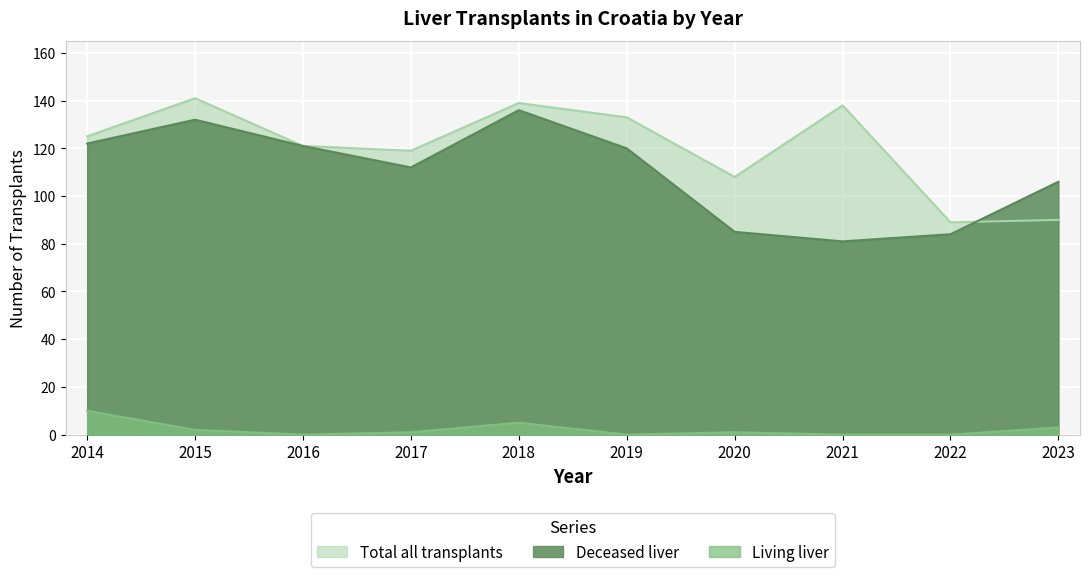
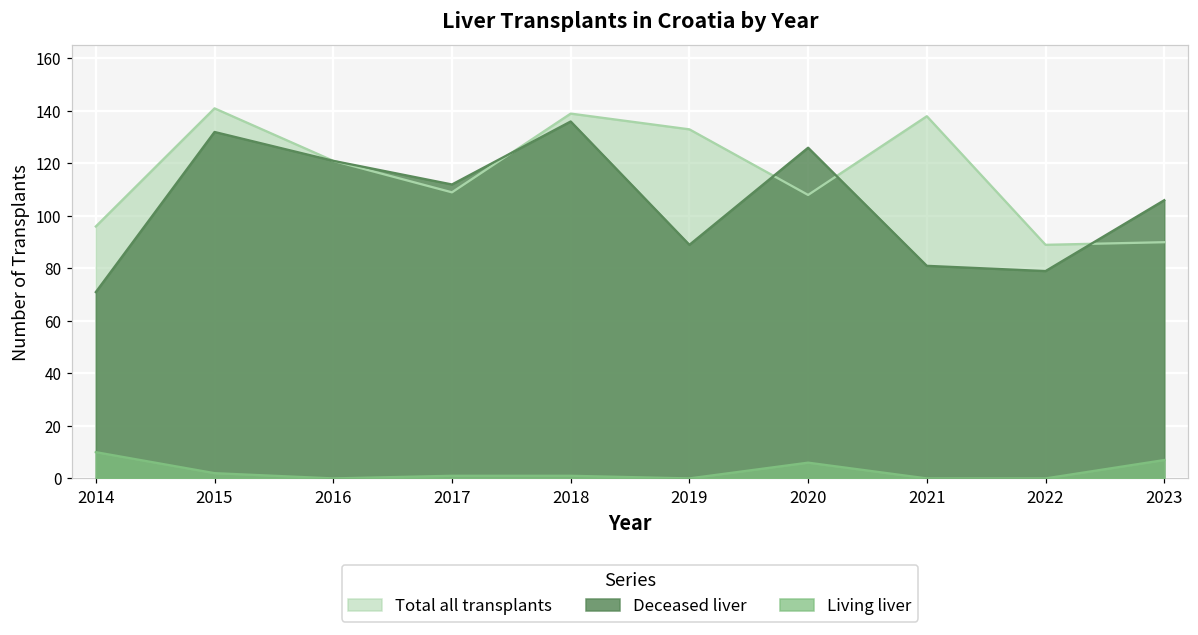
Total all transplants, 2014: 125 -> 96
Deceased liver, 2014: 122 -> 71
Total all transplants, 2017: 119 -> 109
Living liver, 2018: 5 -> 1
Deceased liver, 2019: 120 -> 89
Deceased liver, 2020: 85 -> 126
Living liver, 2020: 1 -> 6
Deceased liver, 2022: 84 -> 79
Living liver, 2023: 3 -> 7
